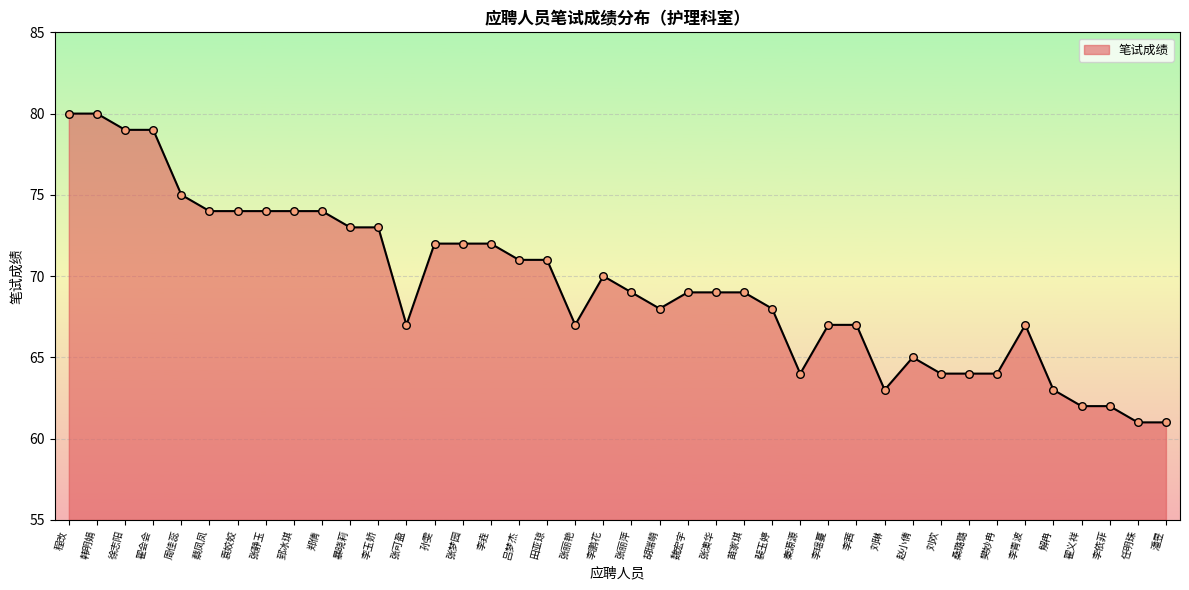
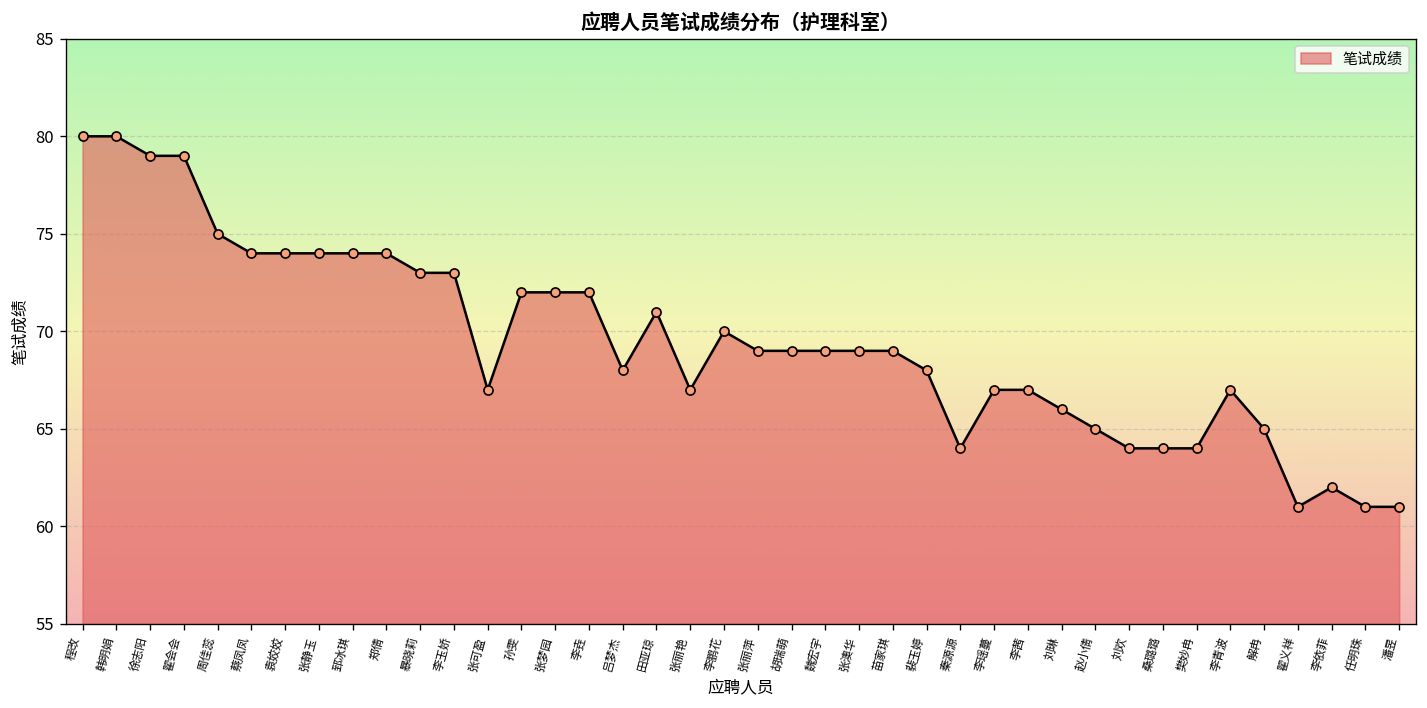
吕梦杰: 71 -> 68
胡瑞萌: 68 -> 69
刘琳: 63 -> 66
解冉: 63 -> 65
翟义祥: 62 -> 61
